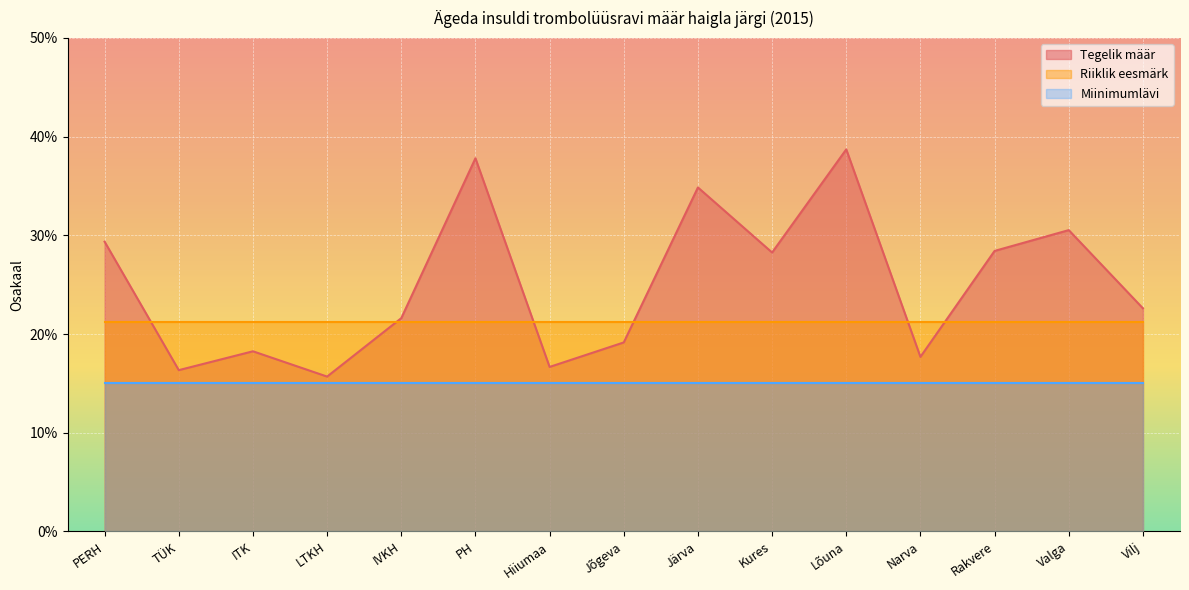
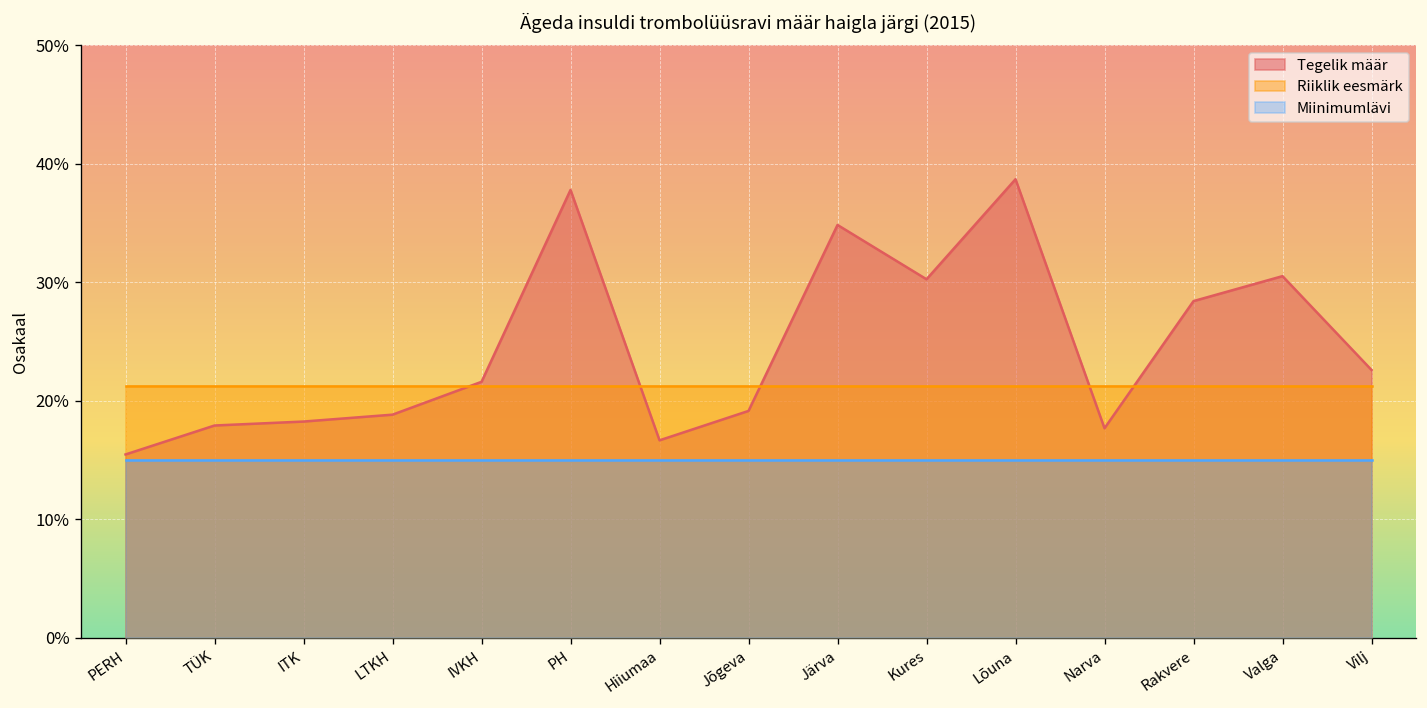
Tegelik määr, PERH: 29% -> 15%
Tegelik määr, TÜK: 16% -> 18%
Tegelik määr, LTKH: 16% -> 19%
Tegelik määr, Kures: 28% -> 30%
